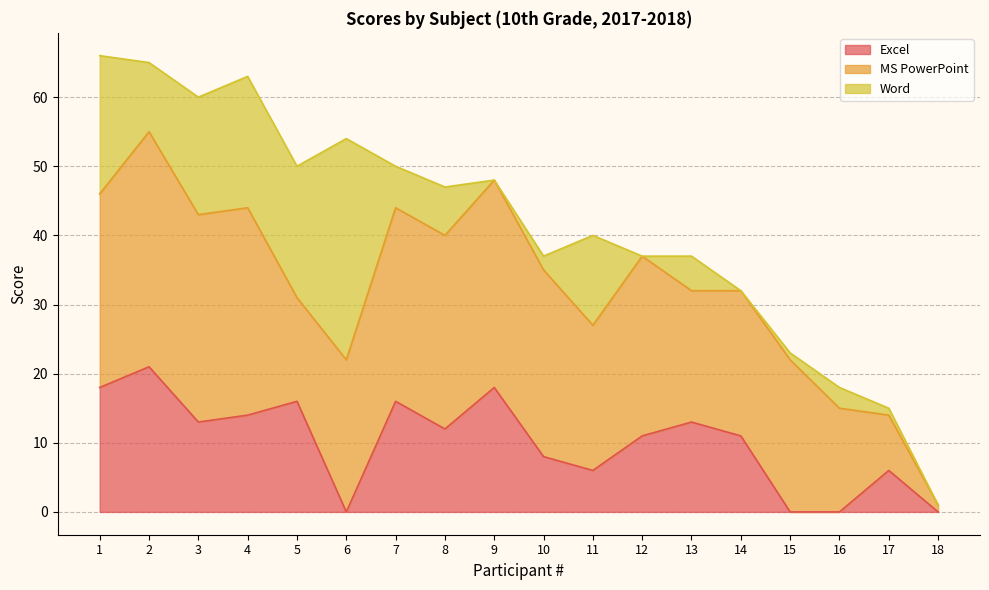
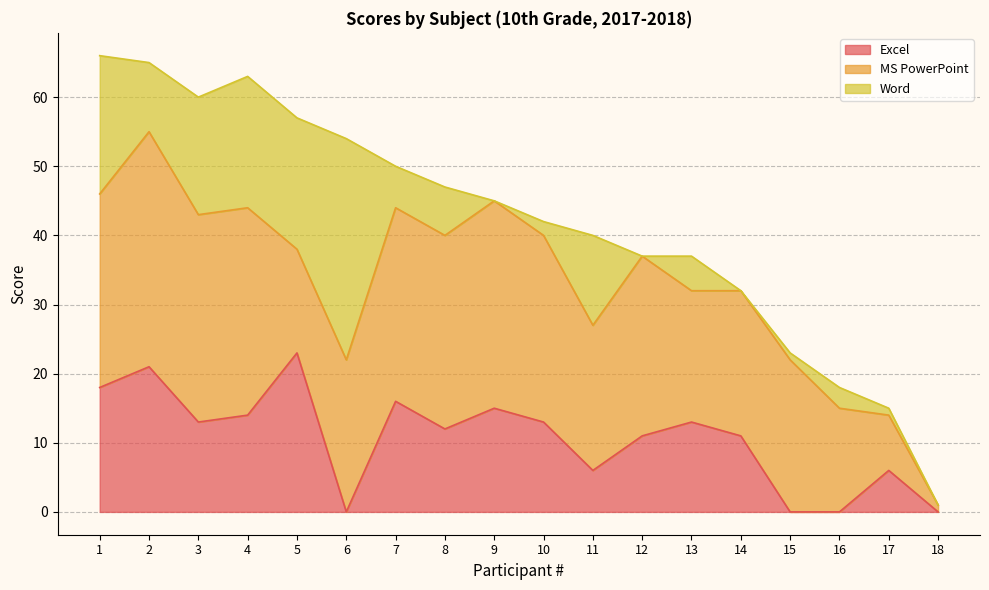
Excel, 5: 16 -> 23
Excel, 9: 18 -> 15
Excel, 10: 8 -> 13
